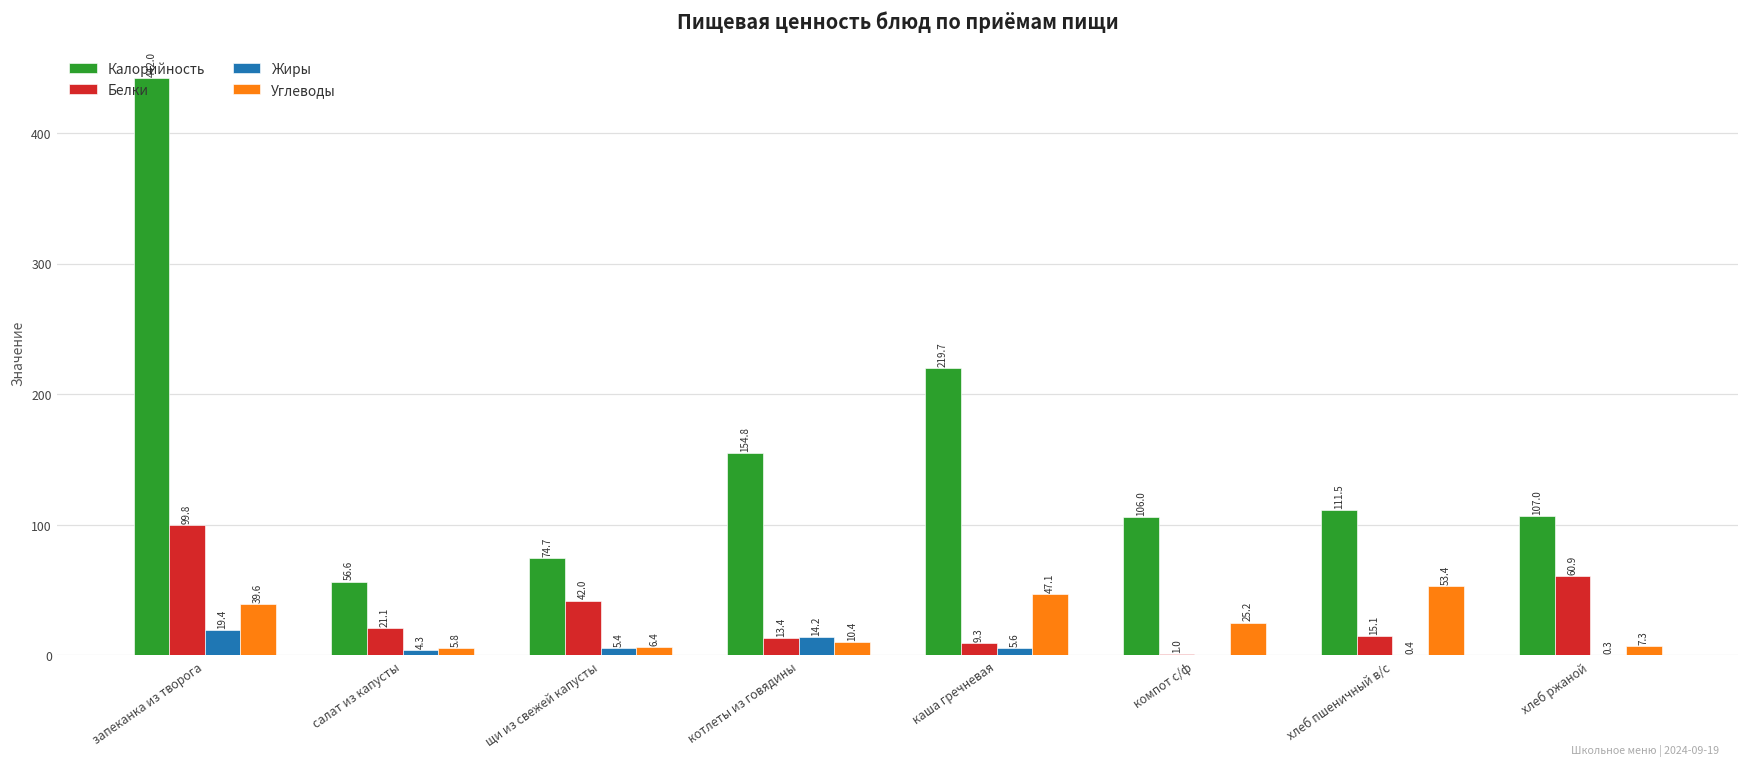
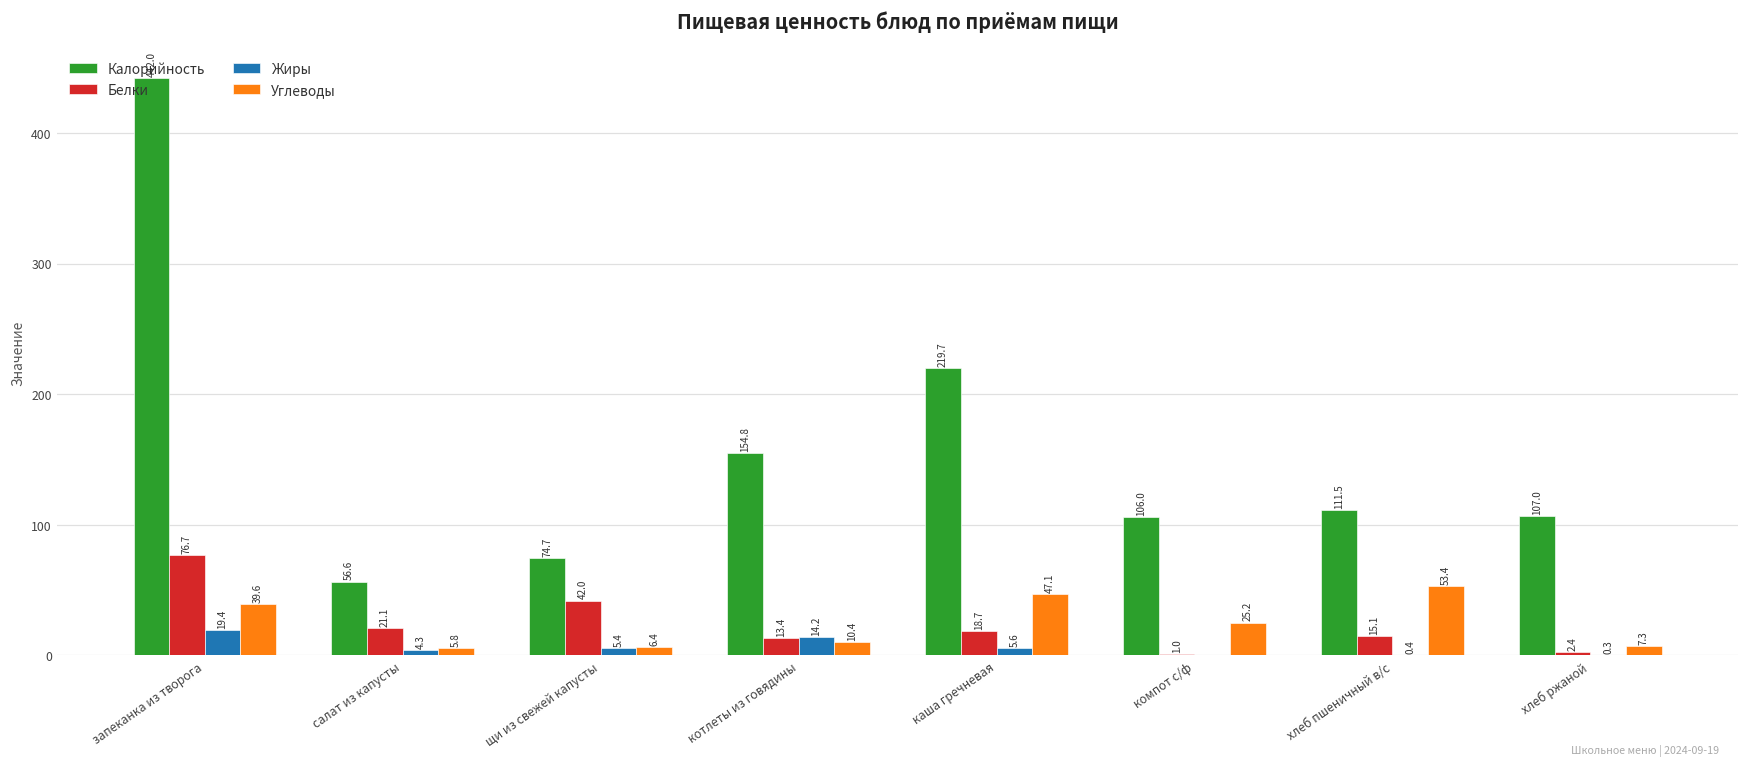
Белки, запеканка из творога: 99.8 -> 76.7
Белки, каша гречневая: 9.3 -> 18.7
Белки, хлеб ржаной: 60.9 -> 2.4
